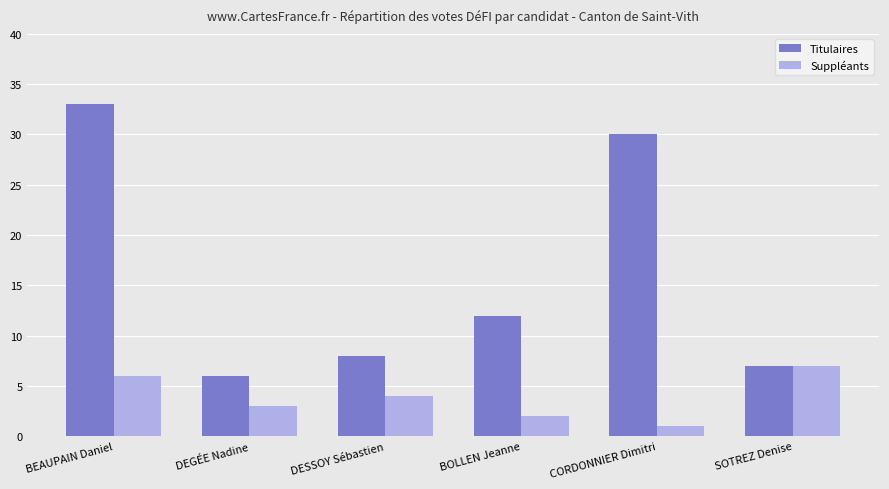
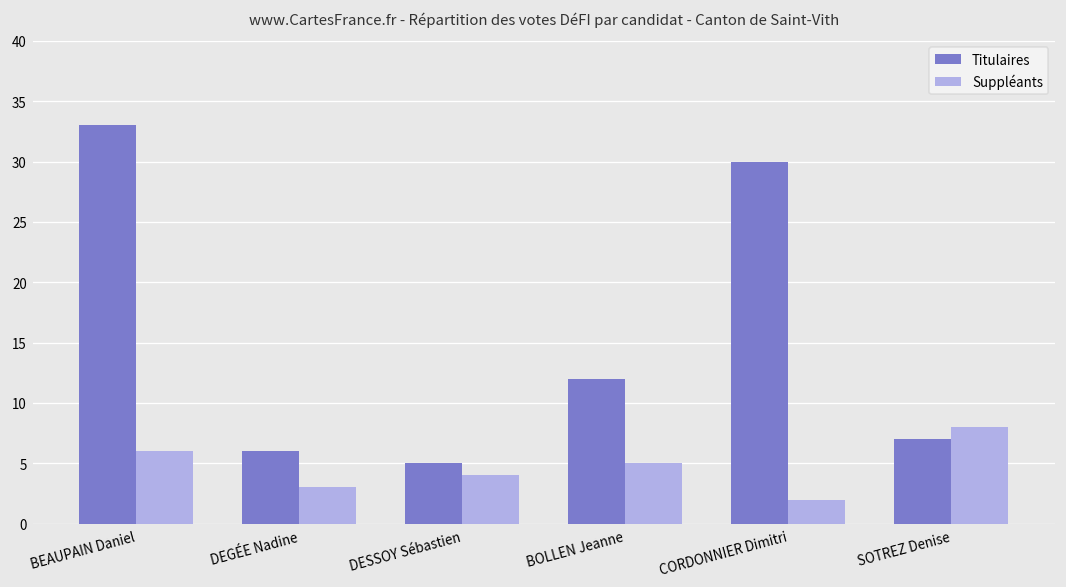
Titulaires, DESSOY Sébastien: 8 -> 5
Suppléants, BOLLEN Jeanne: 2 -> 5
Suppléants, CORDONNIER Dimitri: 1 -> 2
Suppléants, SOTREZ Denise: 7 -> 8
